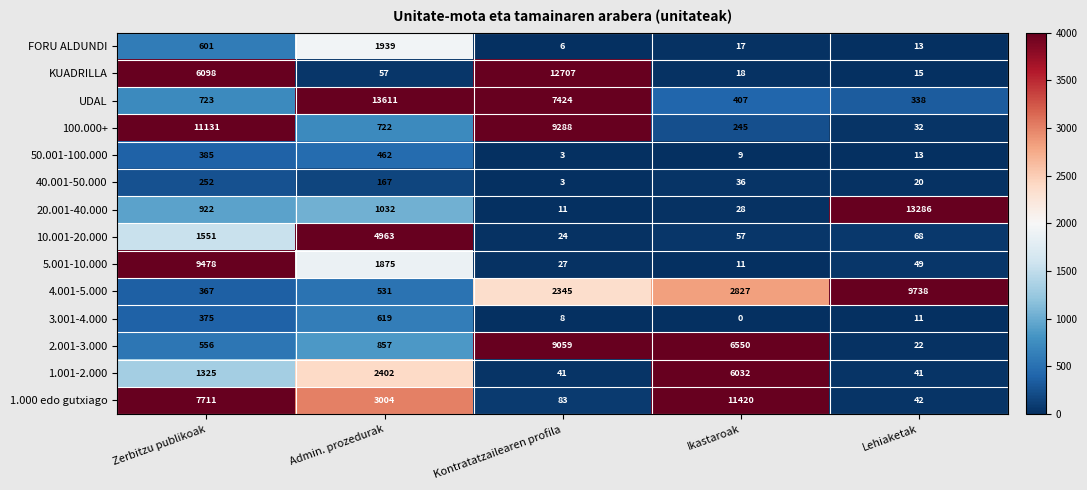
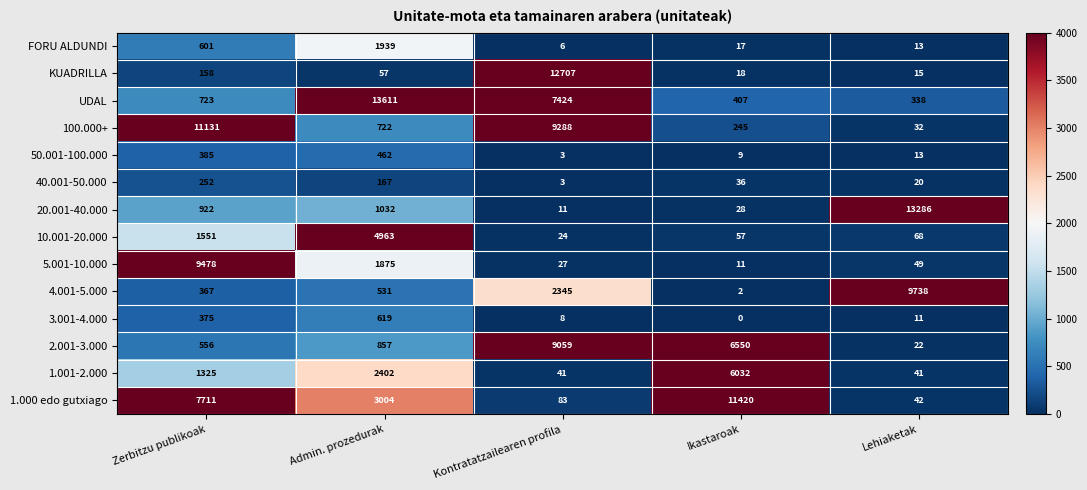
KUADRILLA, Zerbitzu publikoak: 6098 -> 158
4.001-5.000, Ikastaroak: 2827 -> 2
